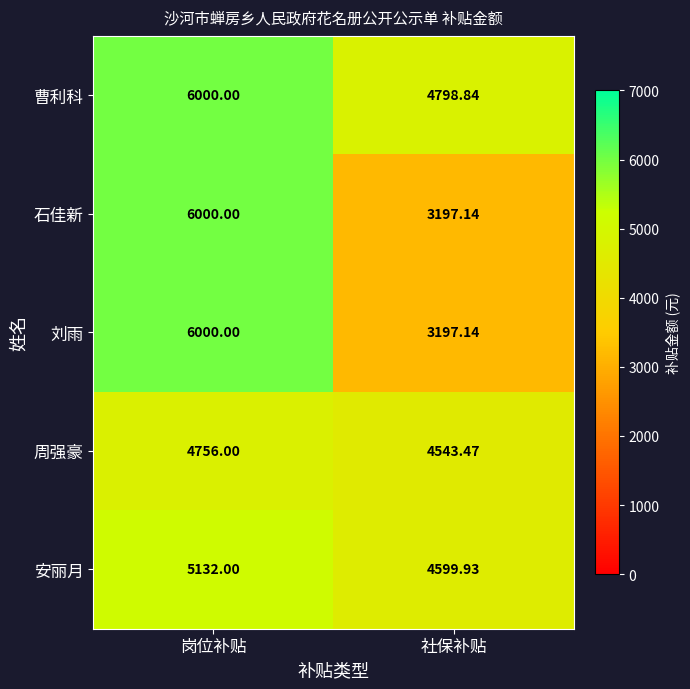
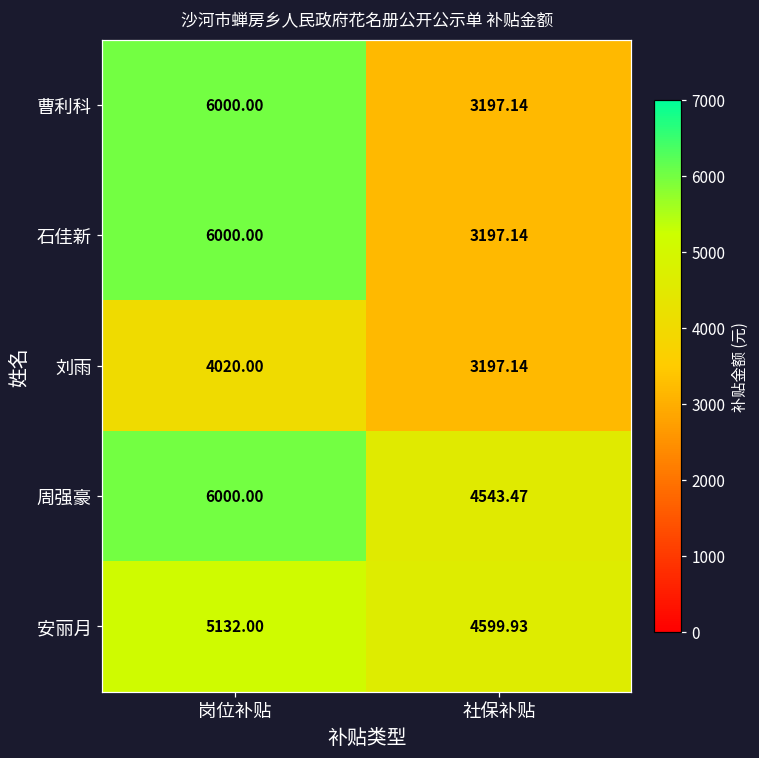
曹利科, 社保补贴: 4798.84 -> 3197.14
刘雨, 岗位补贴: 6000.00 -> 4020.00
周强豪, 岗位补贴: 4756.00 -> 6000.00
